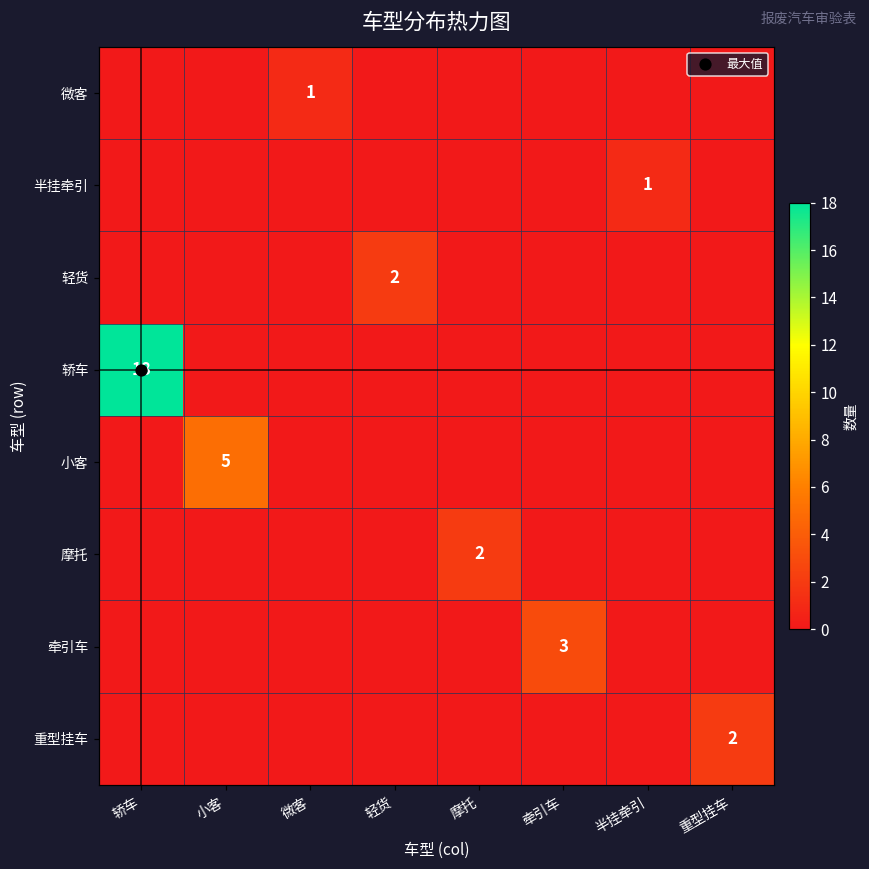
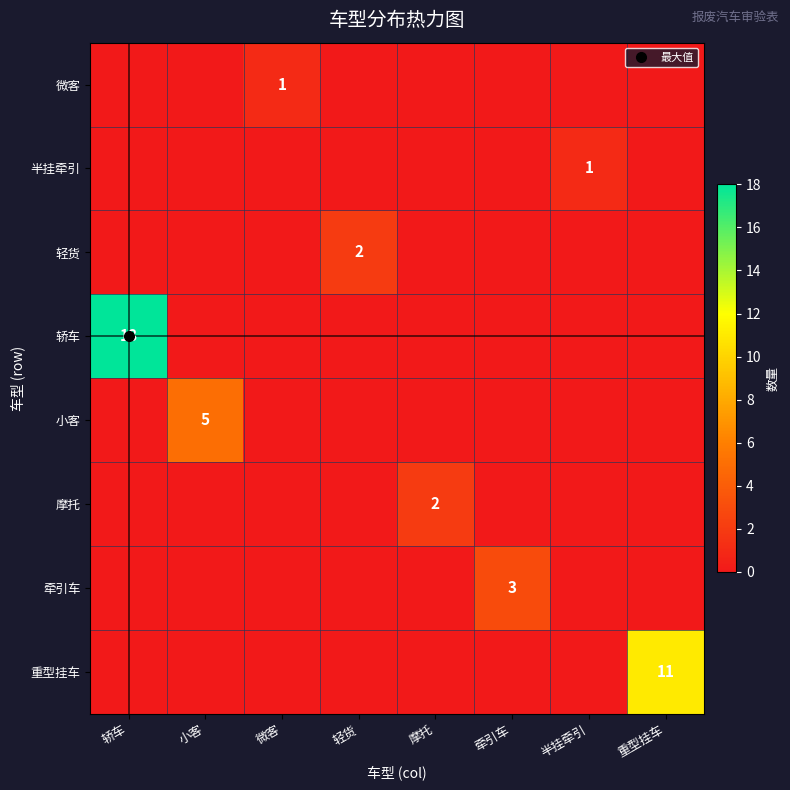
重型挂车, 重型挂车: 2 -> 11
